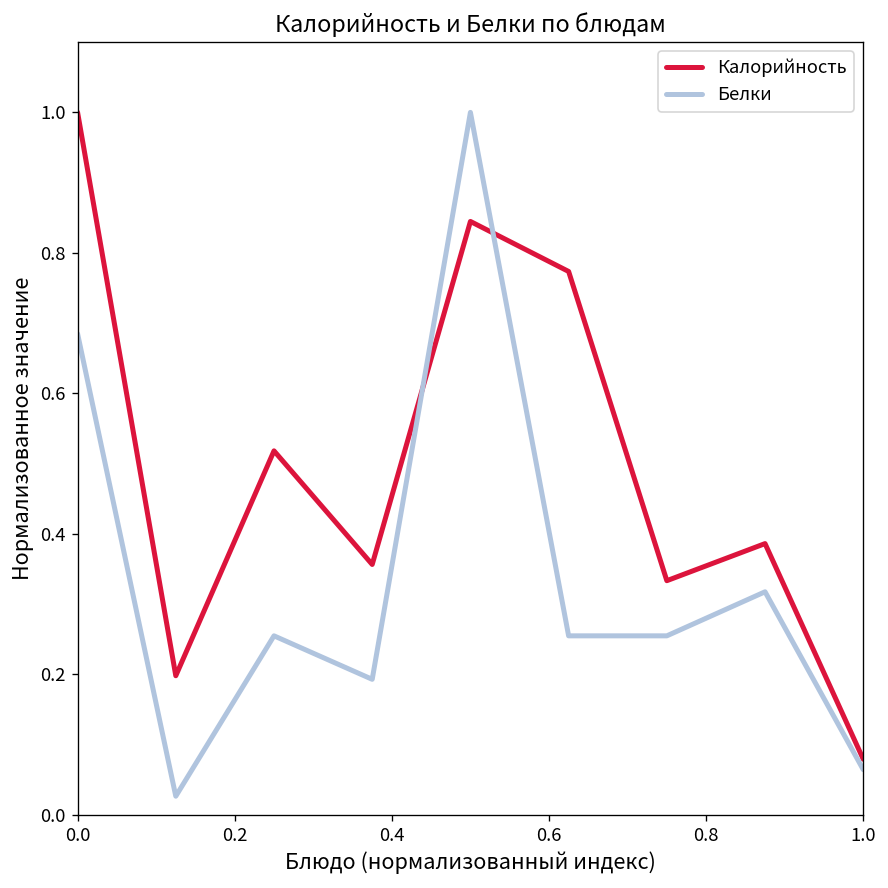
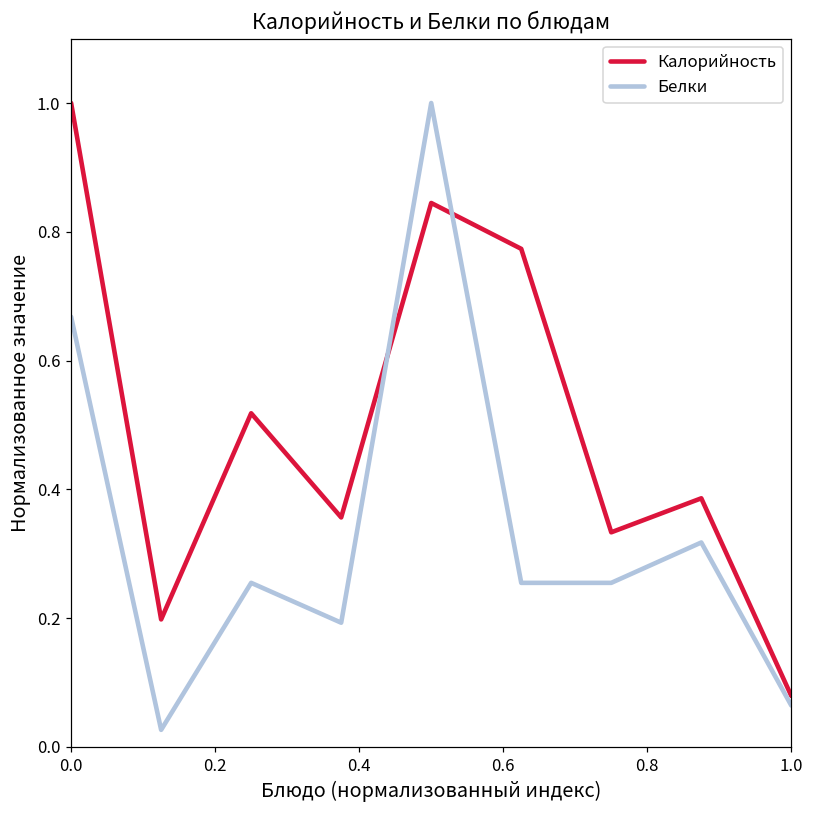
Белки, 0.0: 0.68 -> 0.67
